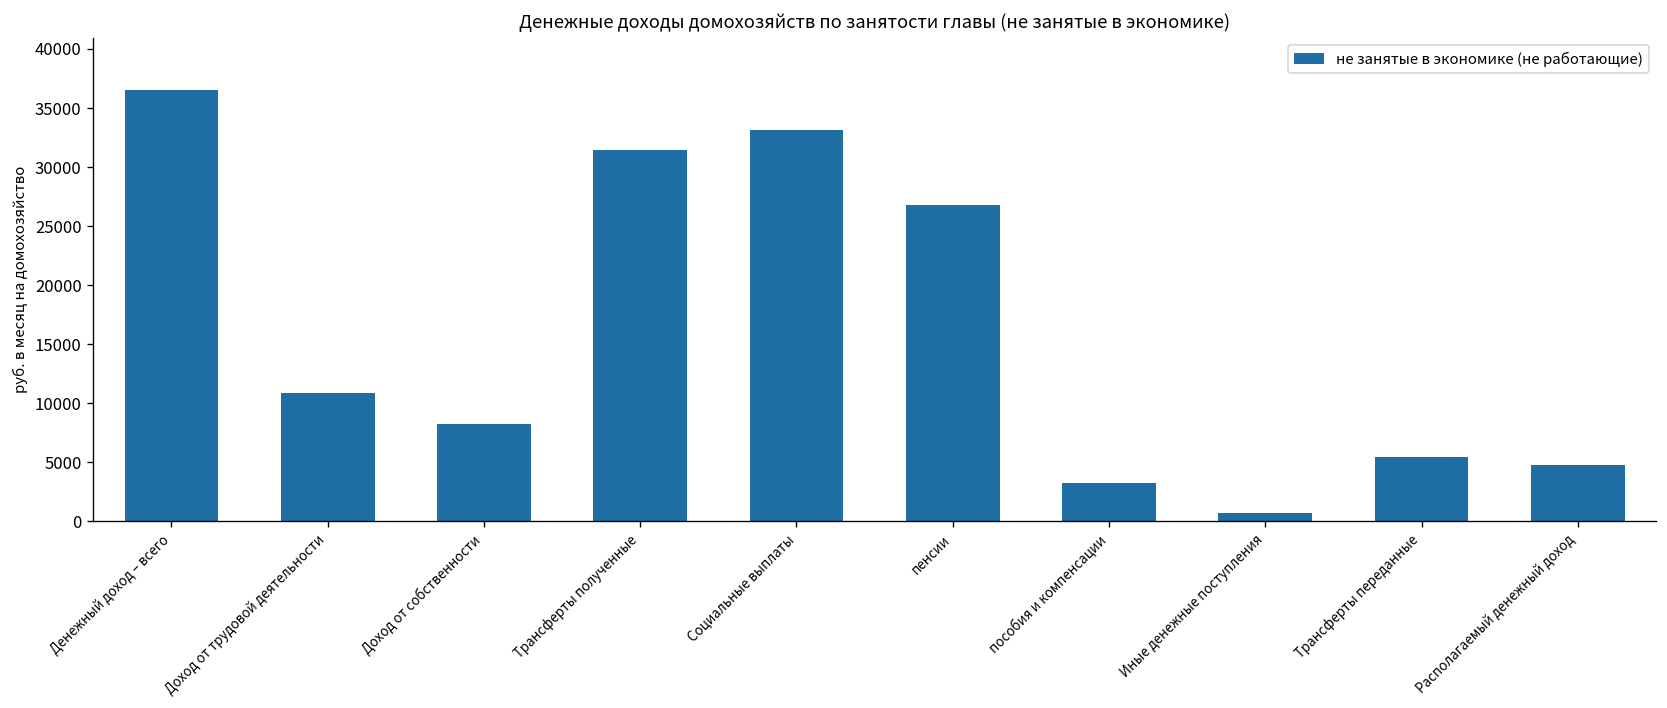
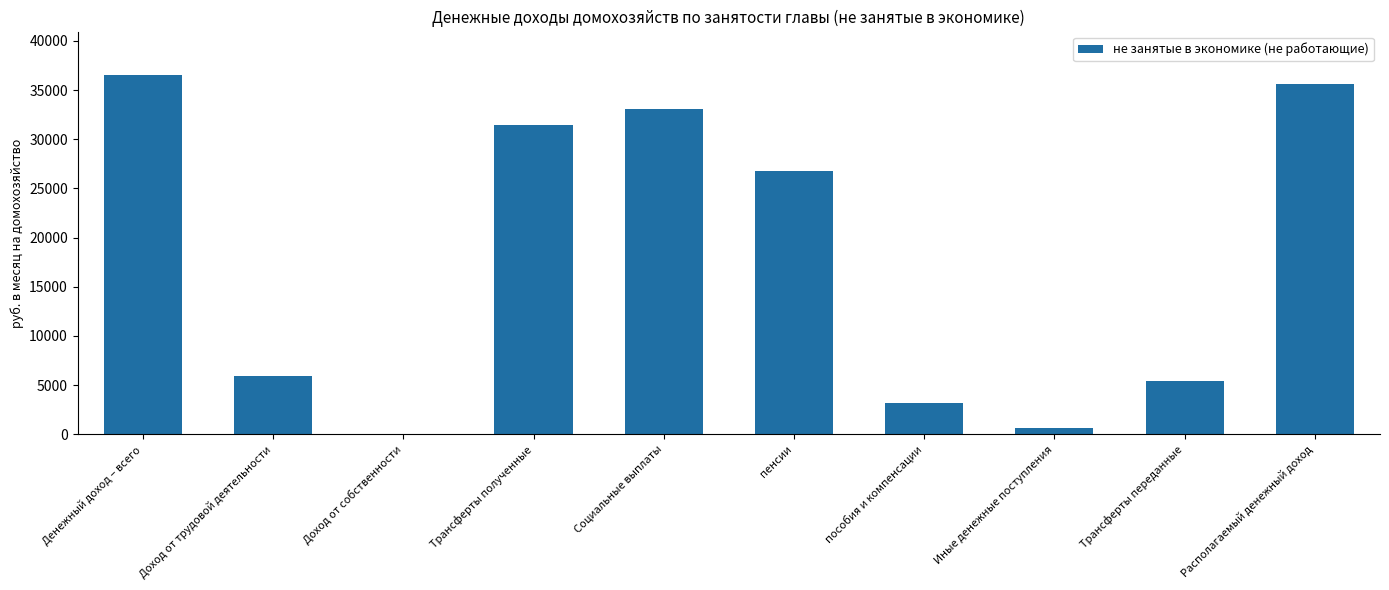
Доход от трудовой деятельности: 11000 -> 6000
Доход от собственности: 8000 -> 0
Располагаемый денежный доход: 5000 -> 36000
